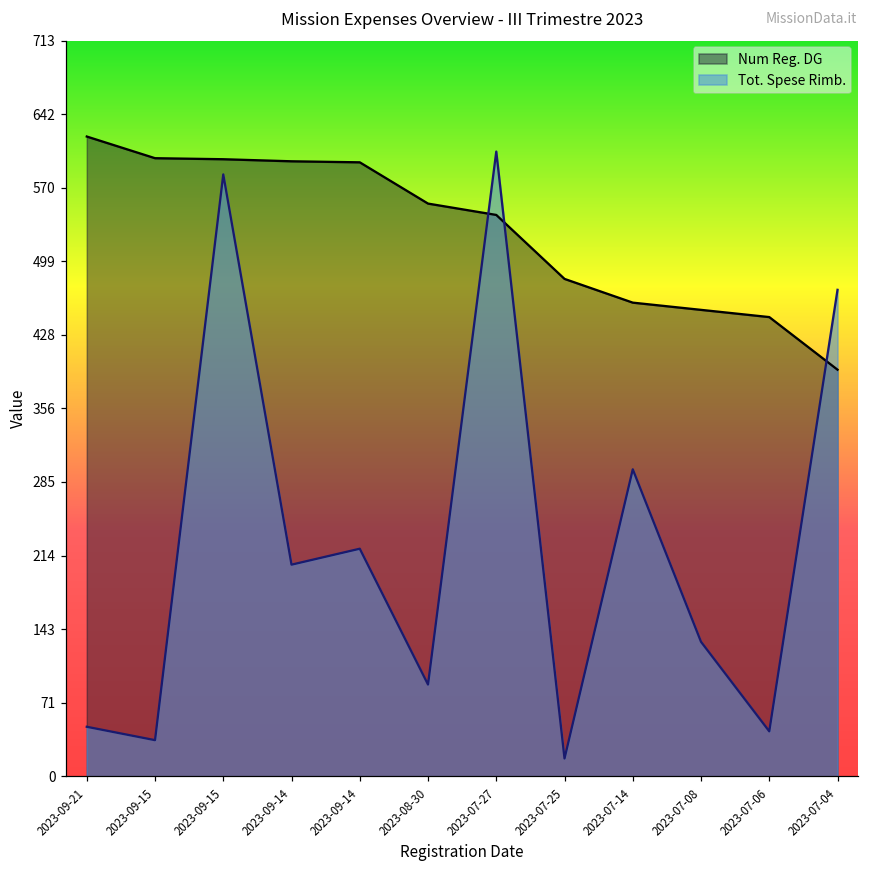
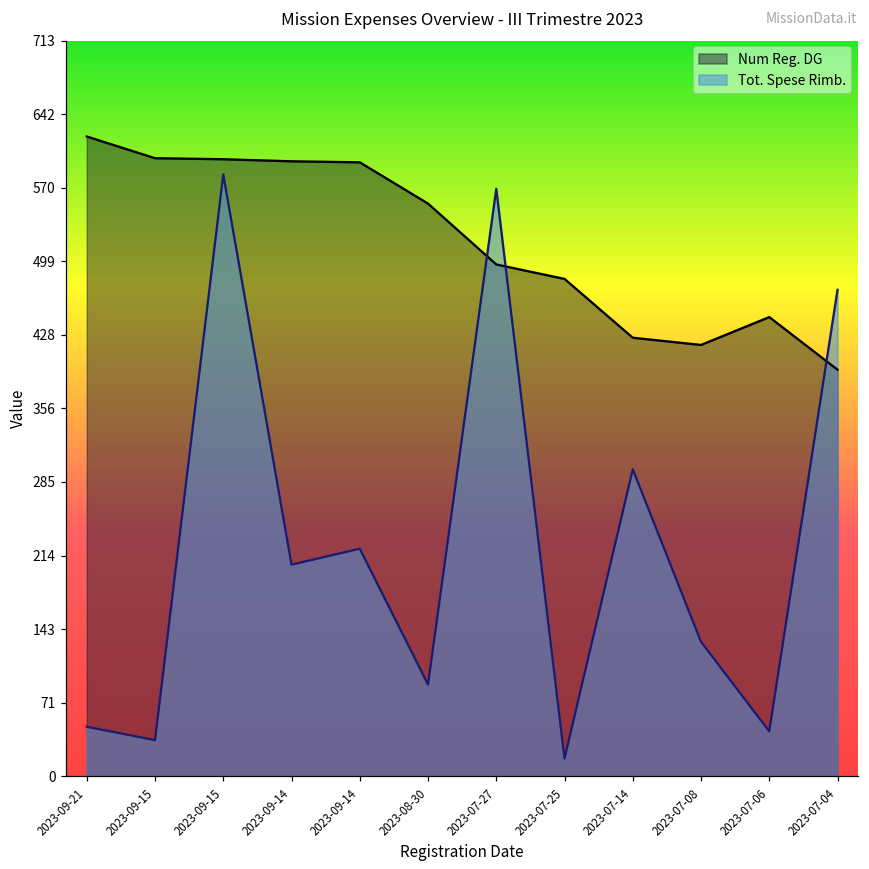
Num Reg. DG, 2023-07-27: 540 -> 500
Tot. Spese Rimb., 2023-07-27: 610 -> 570
Num Reg. DG, 2023-07-14: 460 -> 430
Num Reg. DG, 2023-07-08: 450 -> 420
